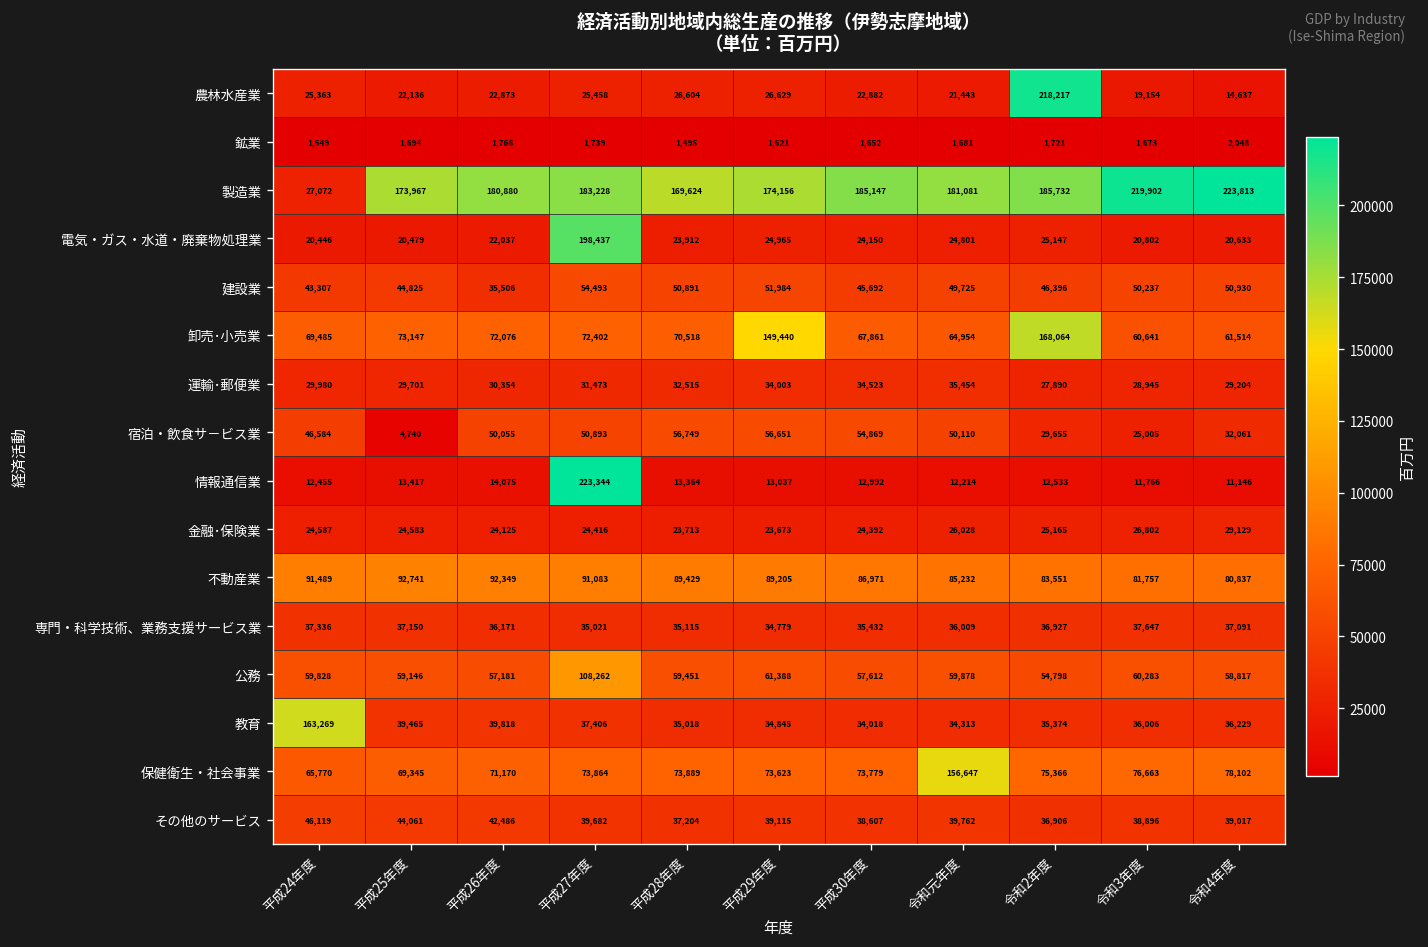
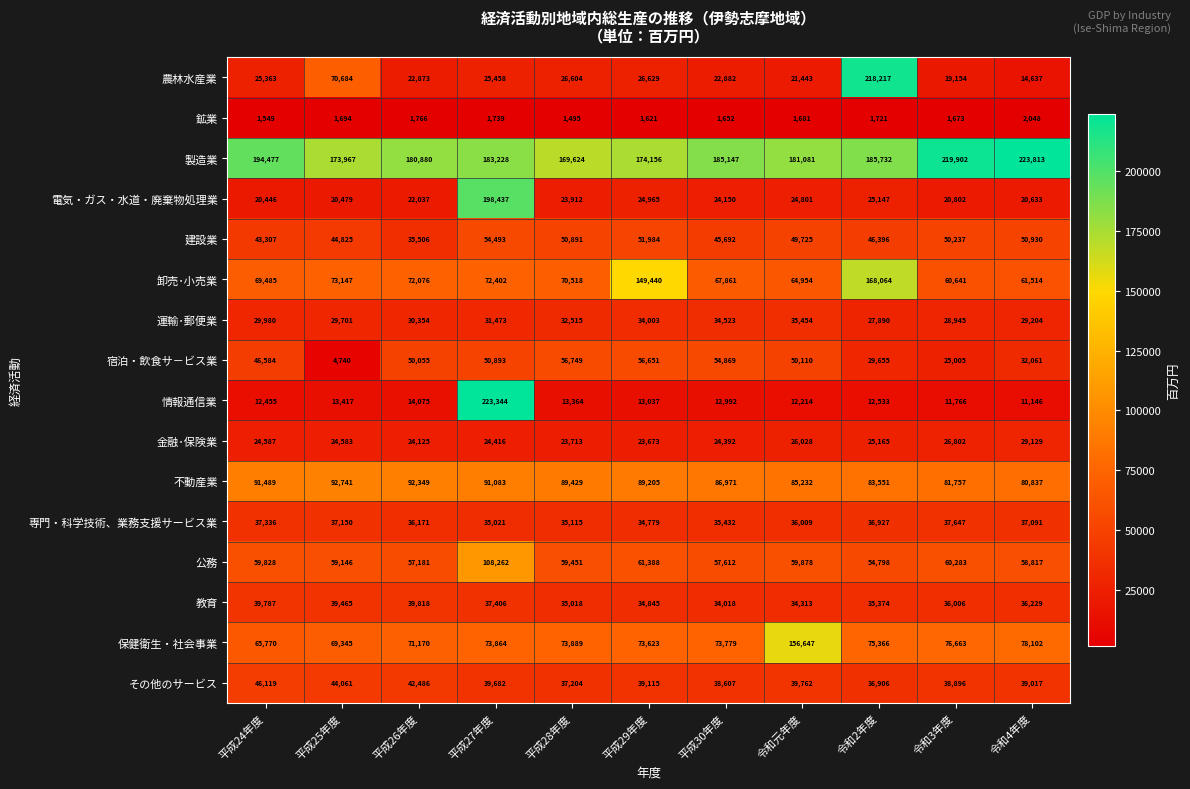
農林水産業, 平成25年度: 22,136 -> 70,684
製造業, 平成24年度: 27,072 -> 194,477
教育, 平成24年度: 163,269 -> 39,787
